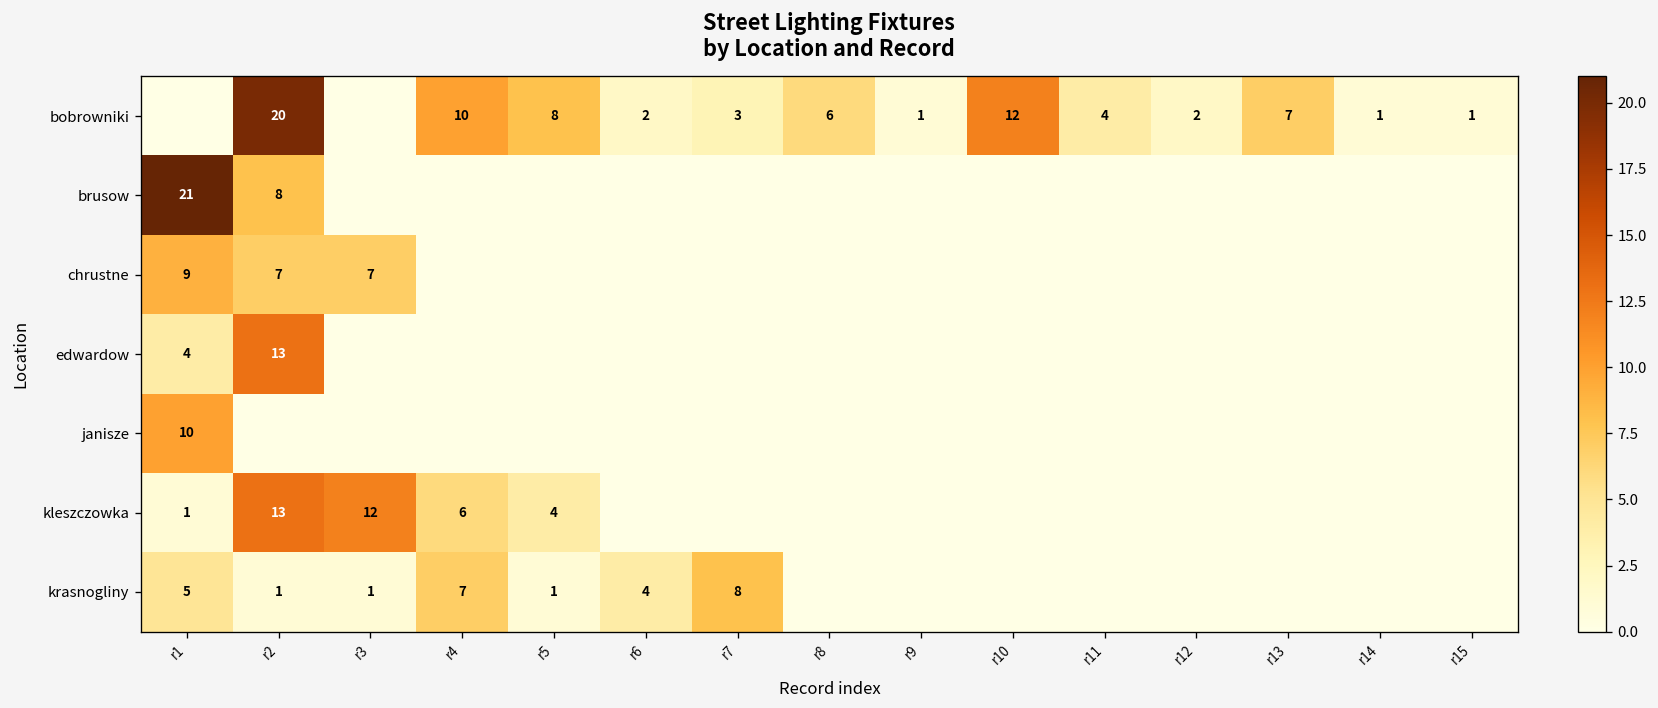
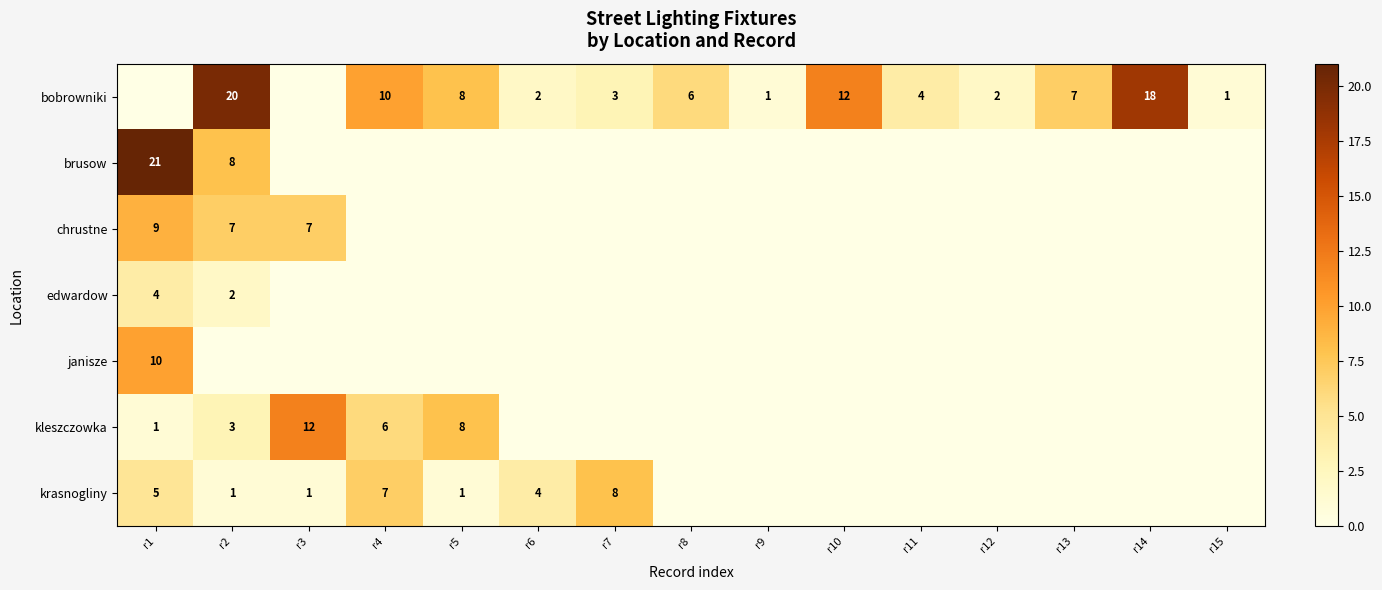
bobrowniki, r14: 1 -> 18
edwardow, r2: 13 -> 2
kleszczowka, r2: 13 -> 3
kleszczowka, r5: 4 -> 8
